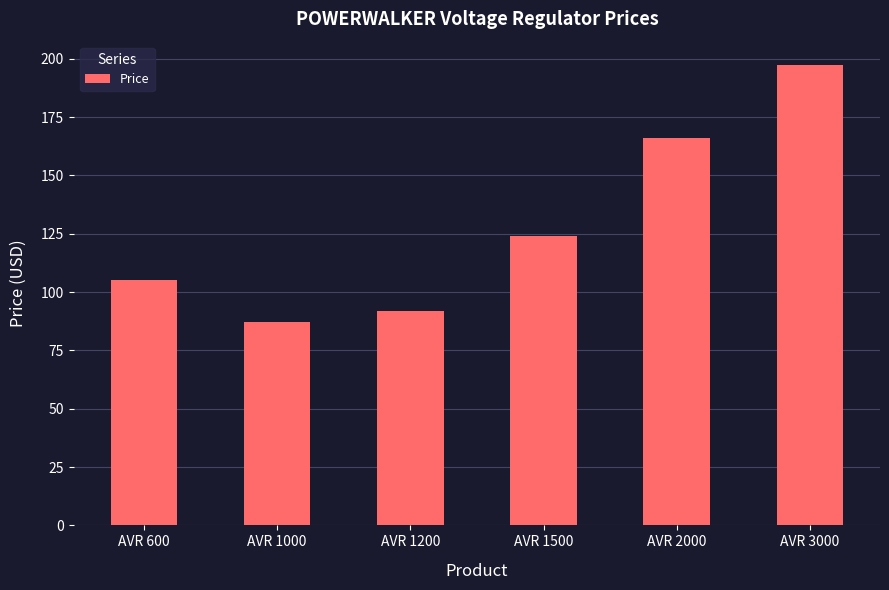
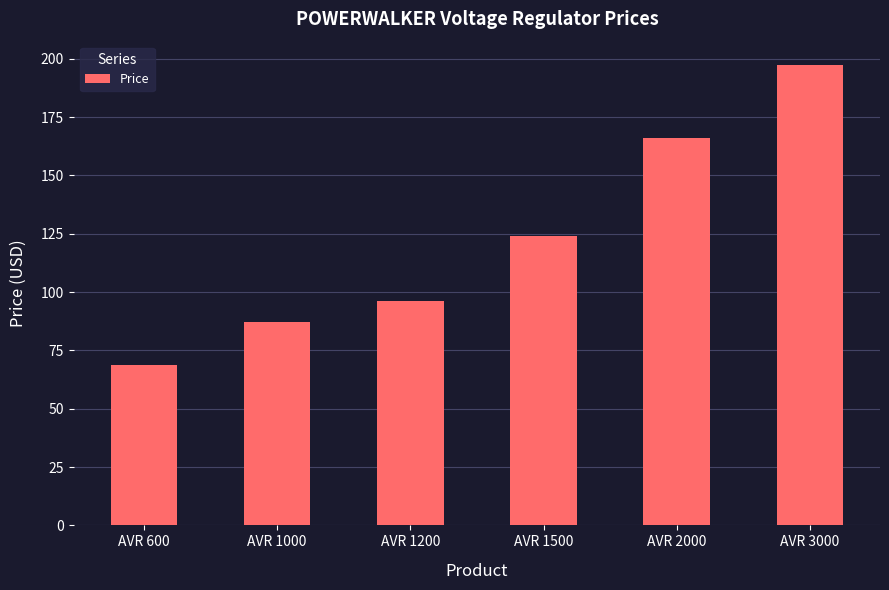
AVR 600: 105 -> 69
AVR 1200: 92 -> 96
